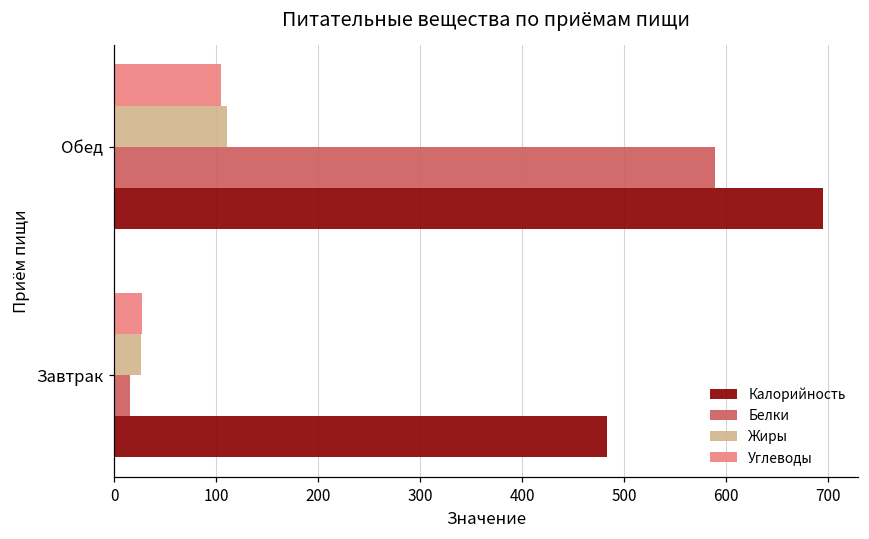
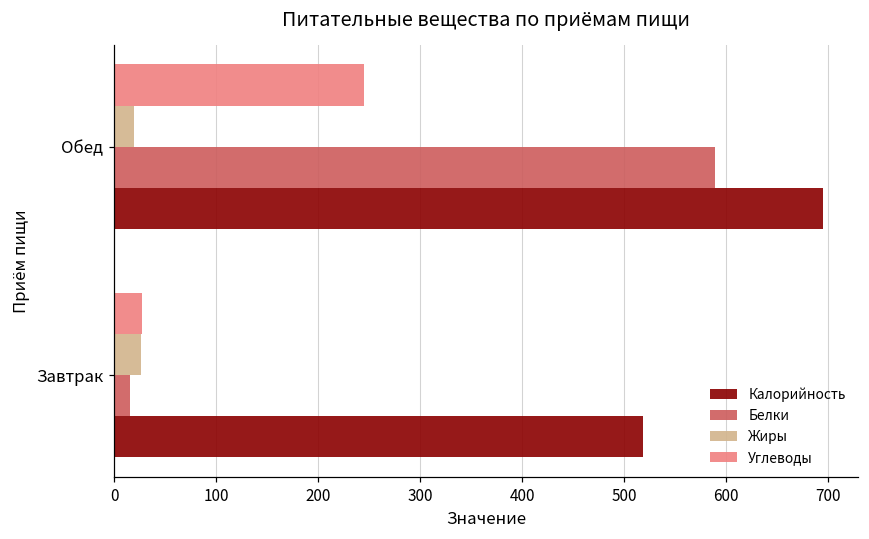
Углеводы, Обед: 100 -> 250
Жиры, Обед: 110 -> 20
Калорийность, Завтрак: 480 -> 520
